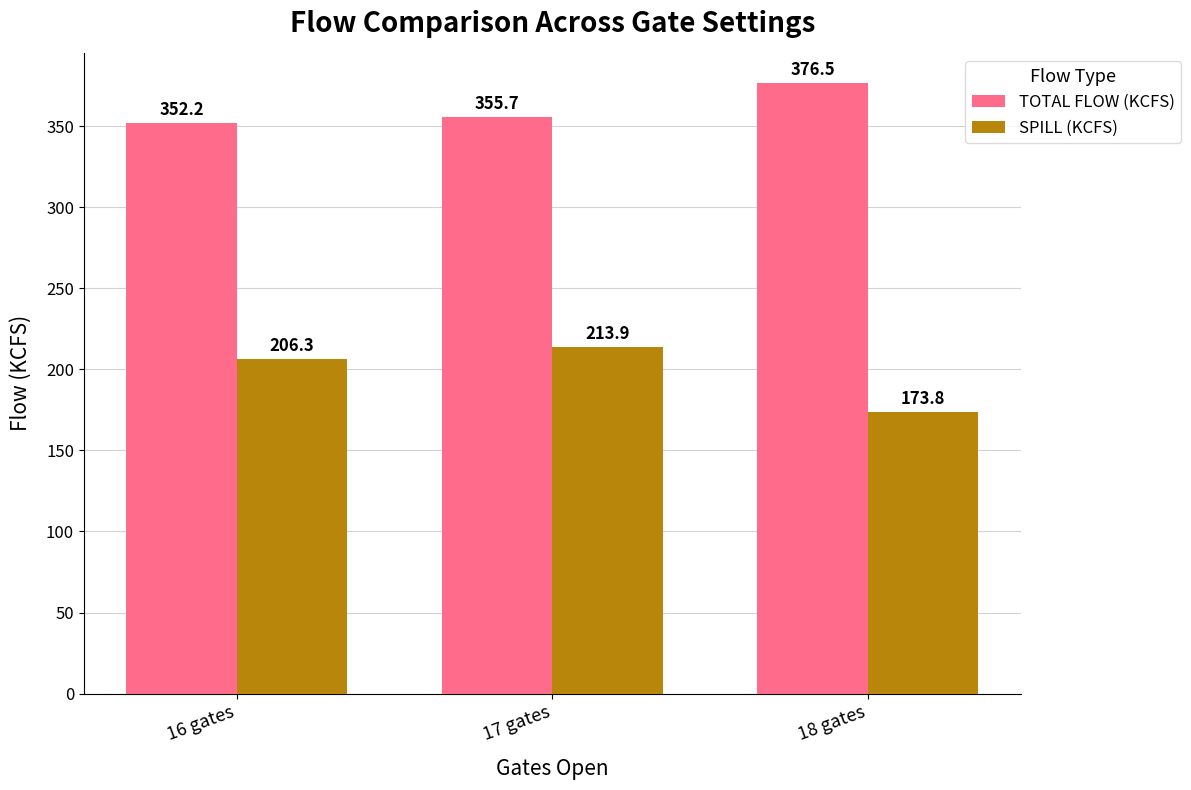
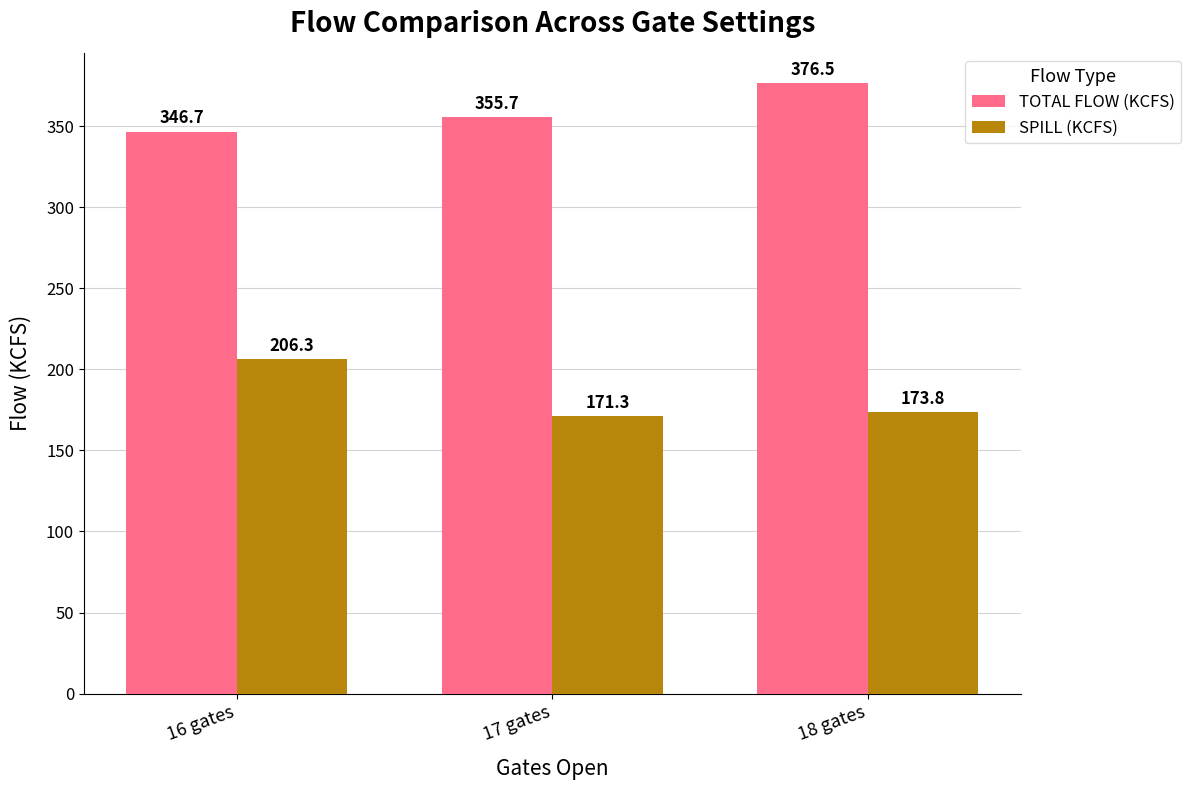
TOTAL FLOW (KCFS), 16 gates: 352.2 -> 346.7
SPILL (KCFS), 17 gates: 213.9 -> 171.3
